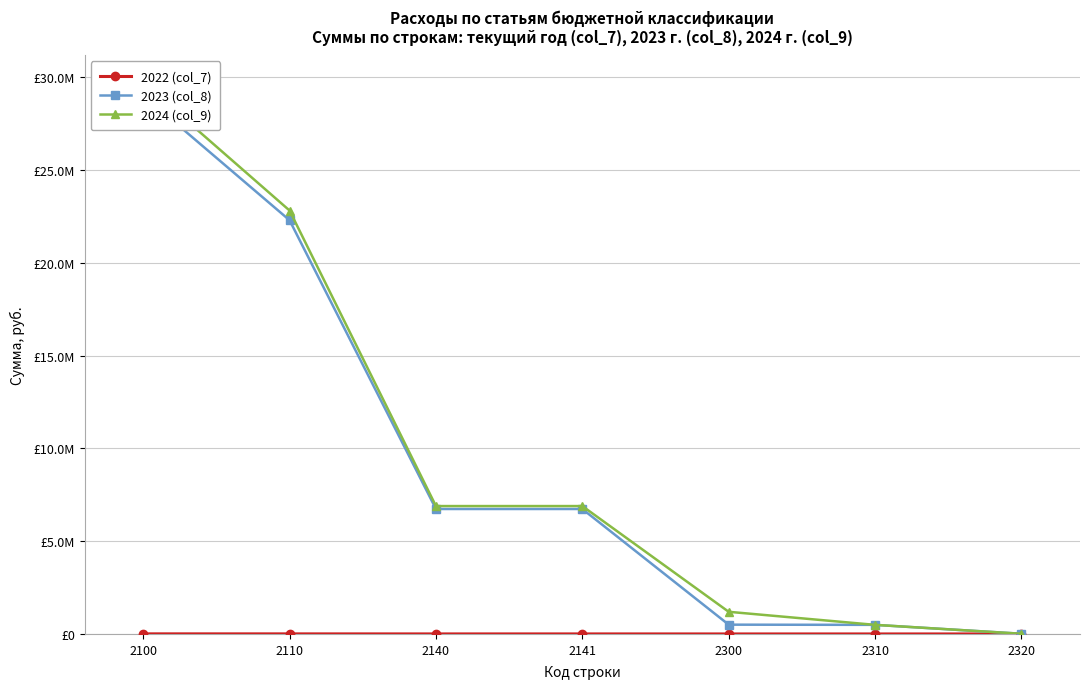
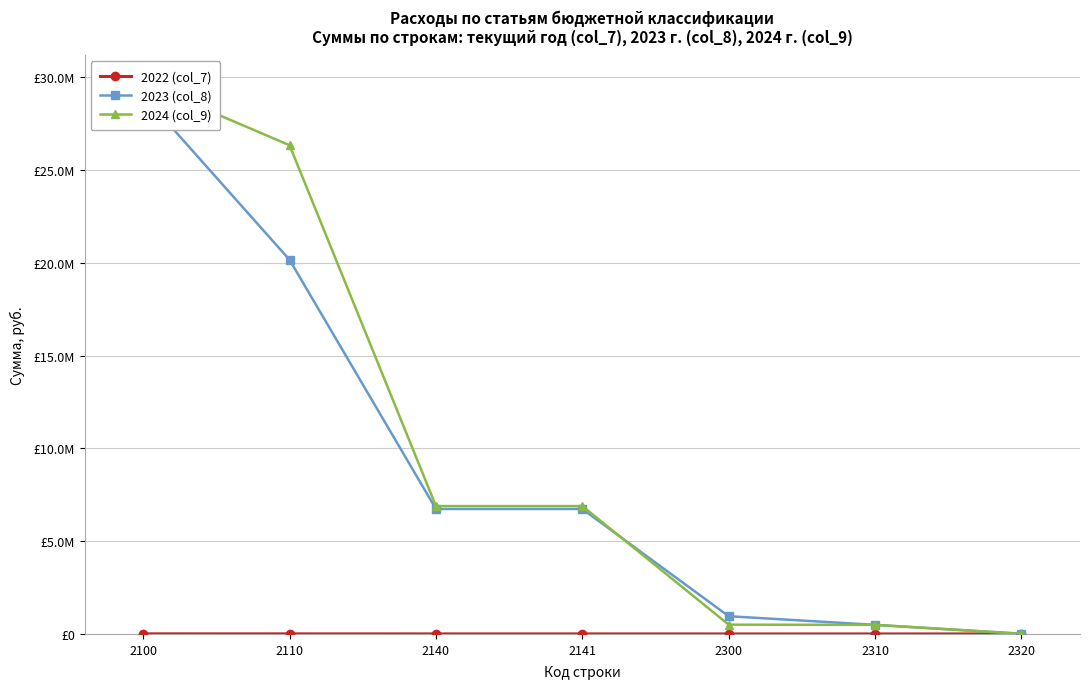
2023 (col_8), 2110: £22300000 -> £20200000
2024 (col_9), 2110: £22800000 -> £26300000
2023 (col_8), 2300: £500000 -> £1000000
2024 (col_9), 2300: £1200000 -> £500000
